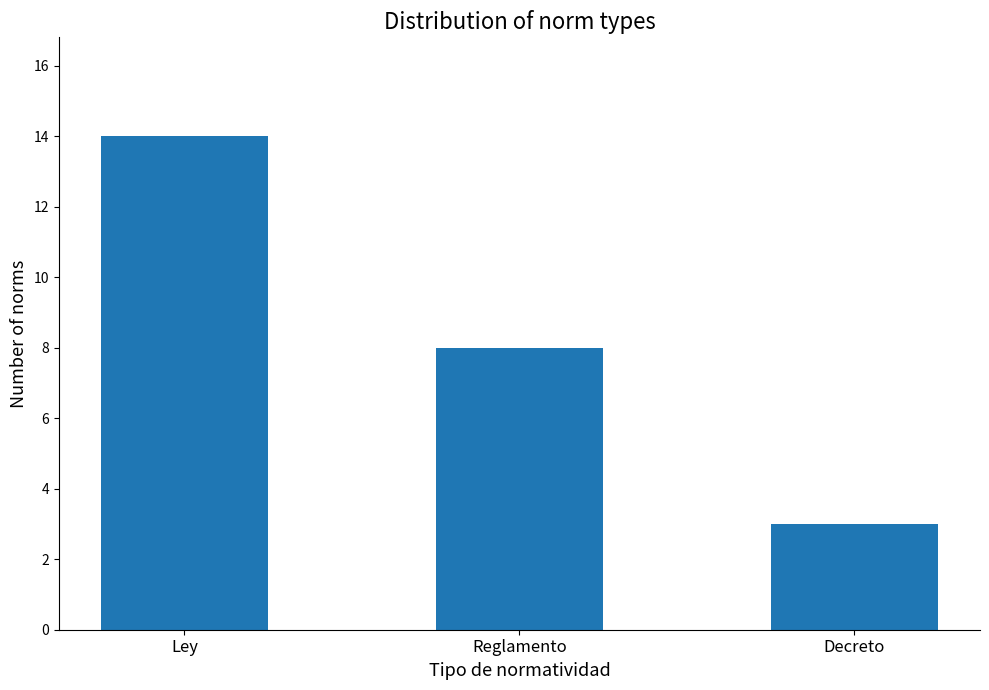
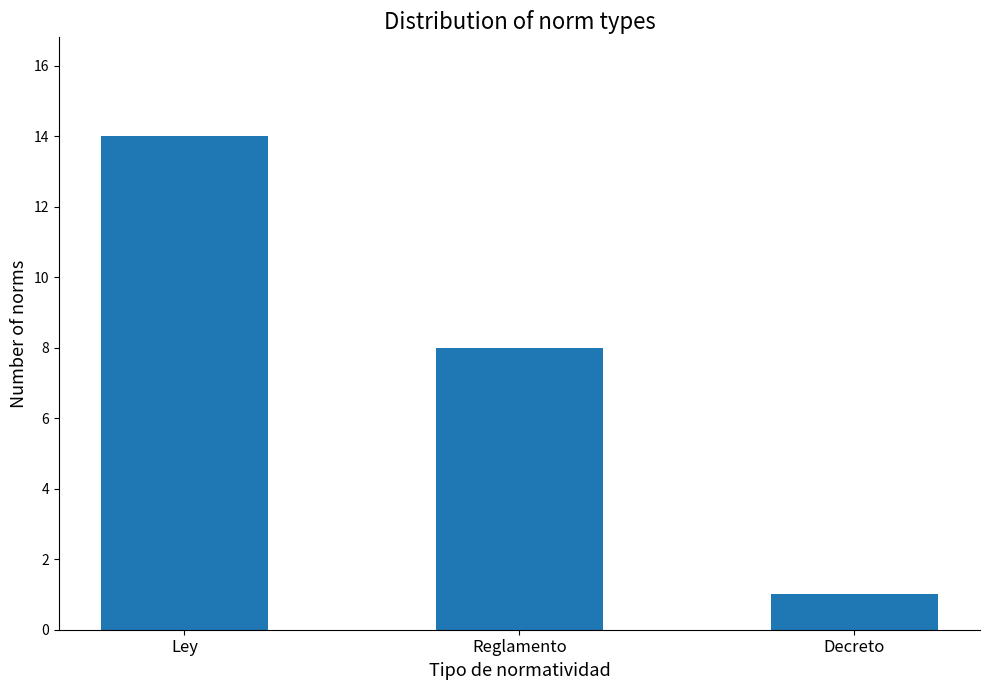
Decreto: 3 -> 1
